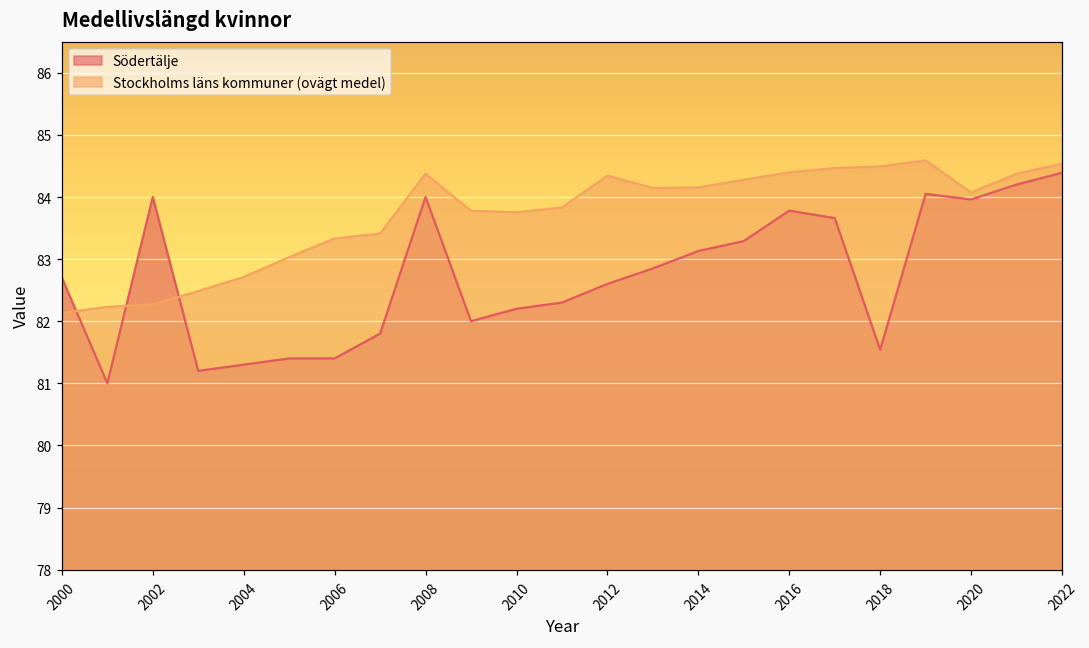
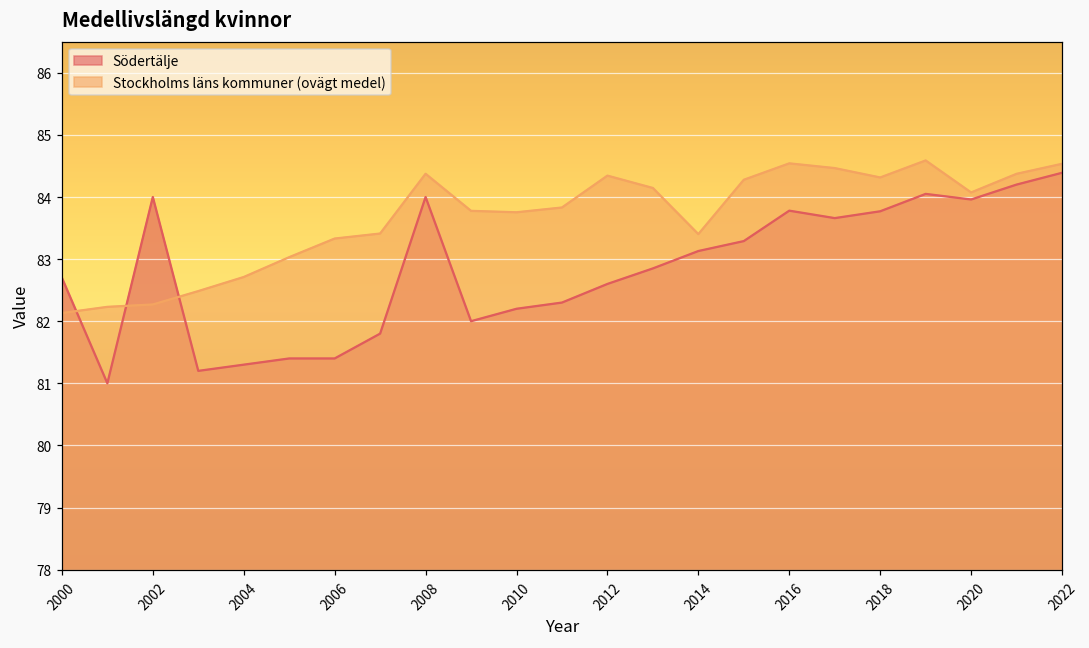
Stockholms läns kommuner (ovägt medel), 2014: 84.2 -> 83.4
Stockholms läns kommuner (ovägt medel), 2016: 84.4 -> 84.5
Södertälje, 2018: 81.5 -> 83.8
Stockholms läns kommuner (ovägt medel), 2018: 84.5 -> 84.3
